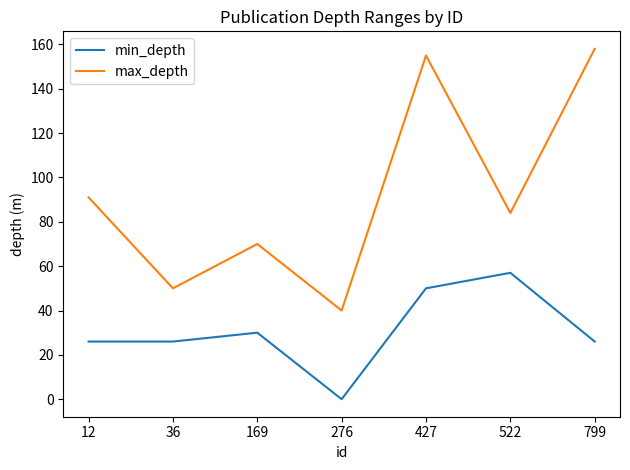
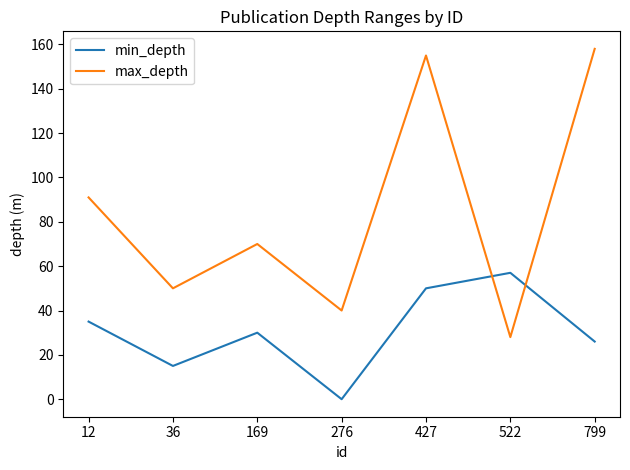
min_depth, 12: 26 -> 35
min_depth, 36: 26 -> 15
max_depth, 522: 84 -> 28
